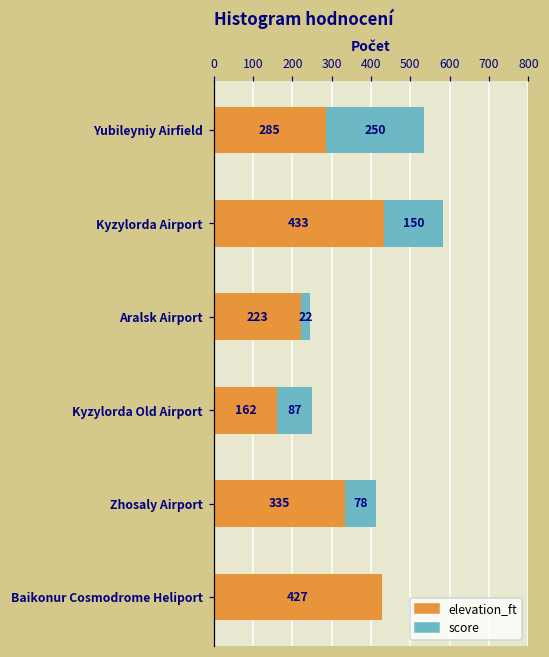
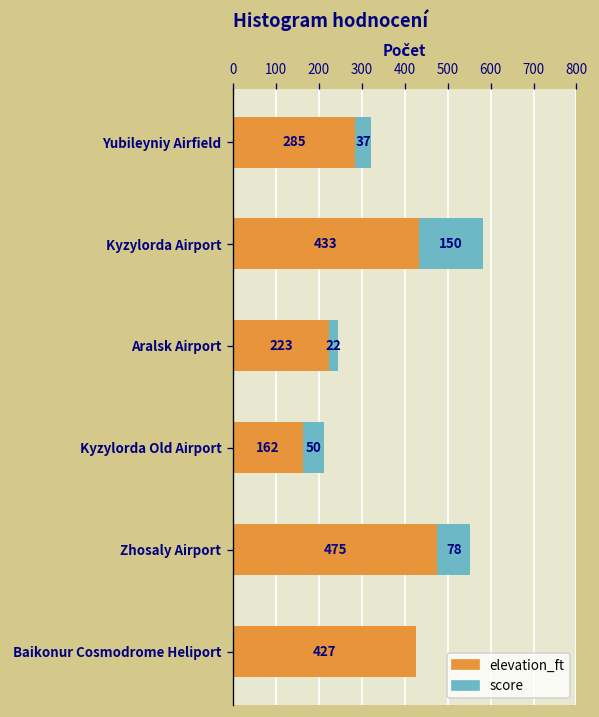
score, Yubileyniy Airfield: 250 -> 37
score, Kyzylorda Old Airport: 87 -> 50
elevation_ft, Zhosaly Airport: 335 -> 475
